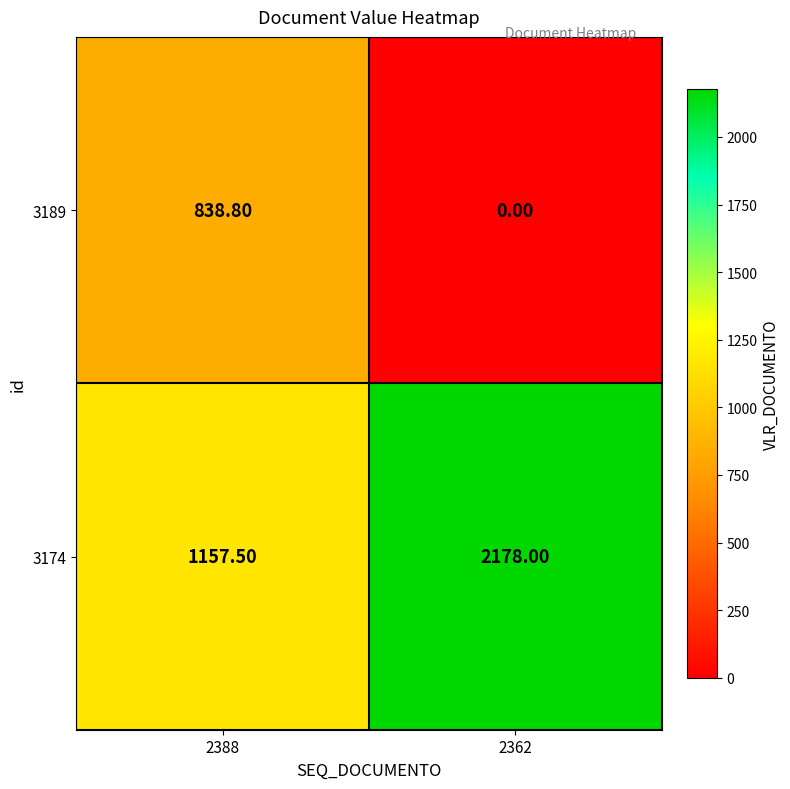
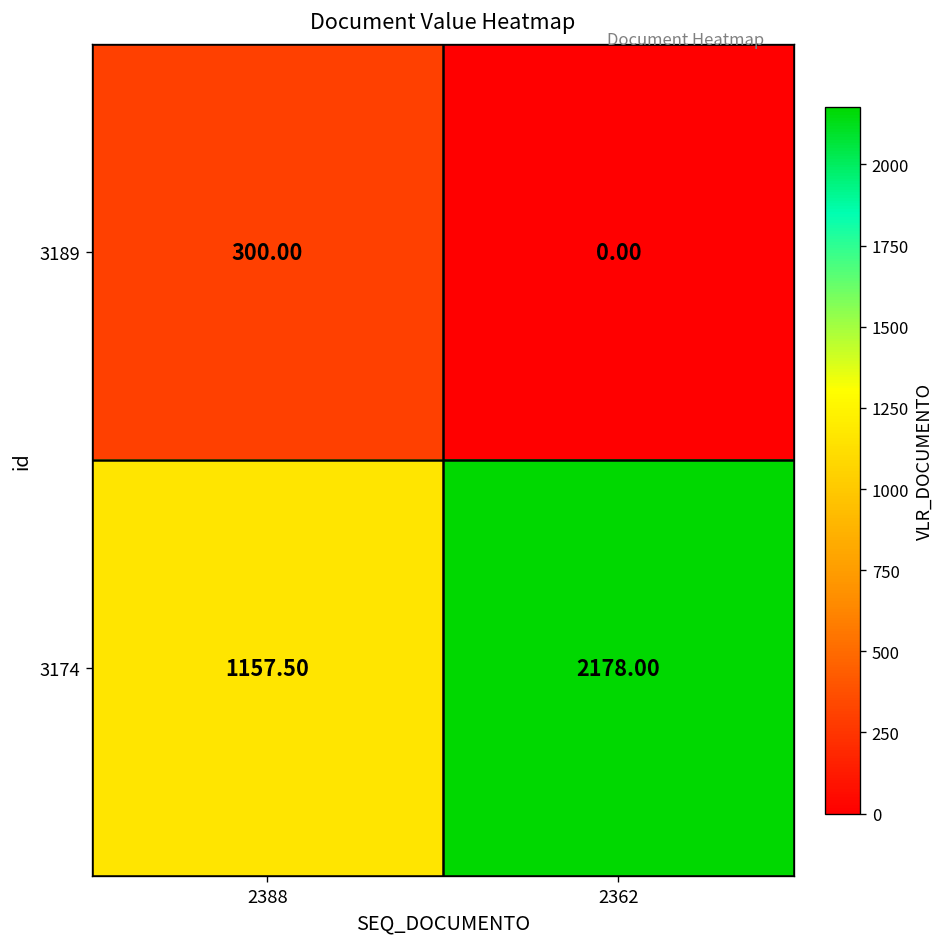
3189, 2388: 838.80 -> 300.00
